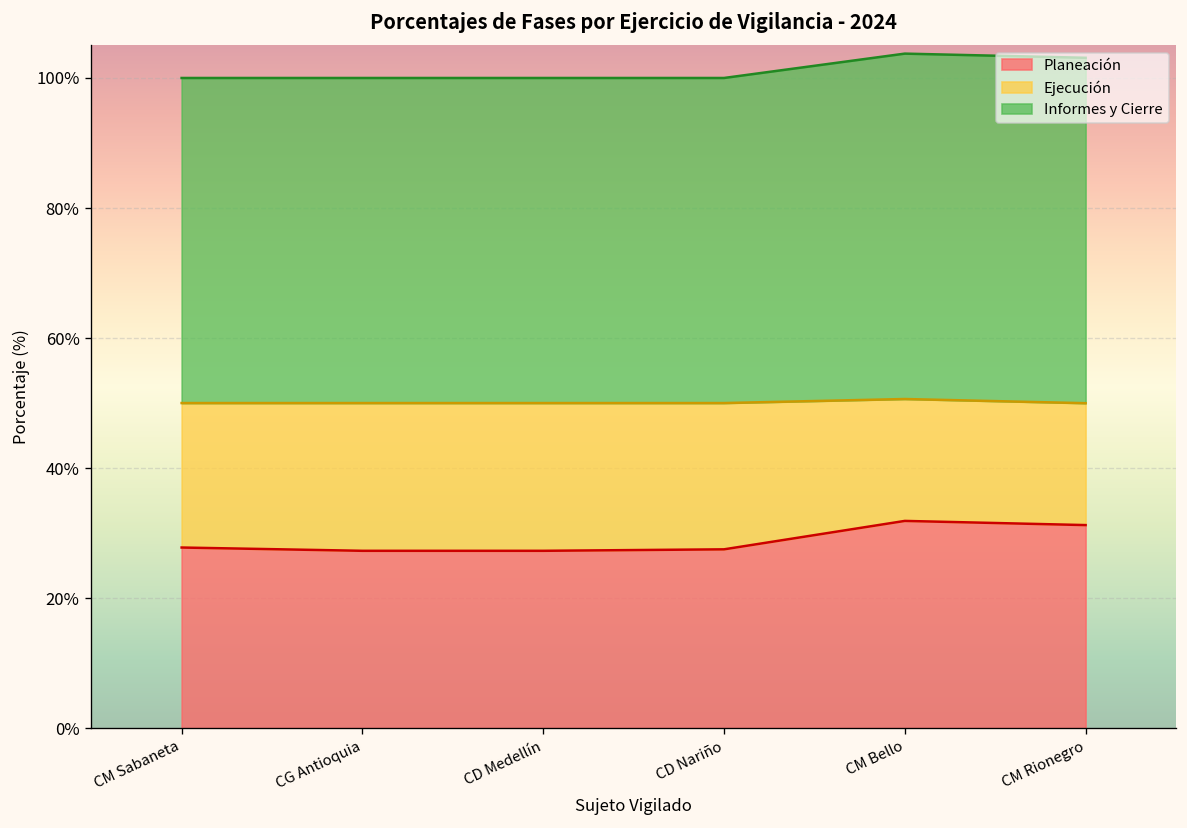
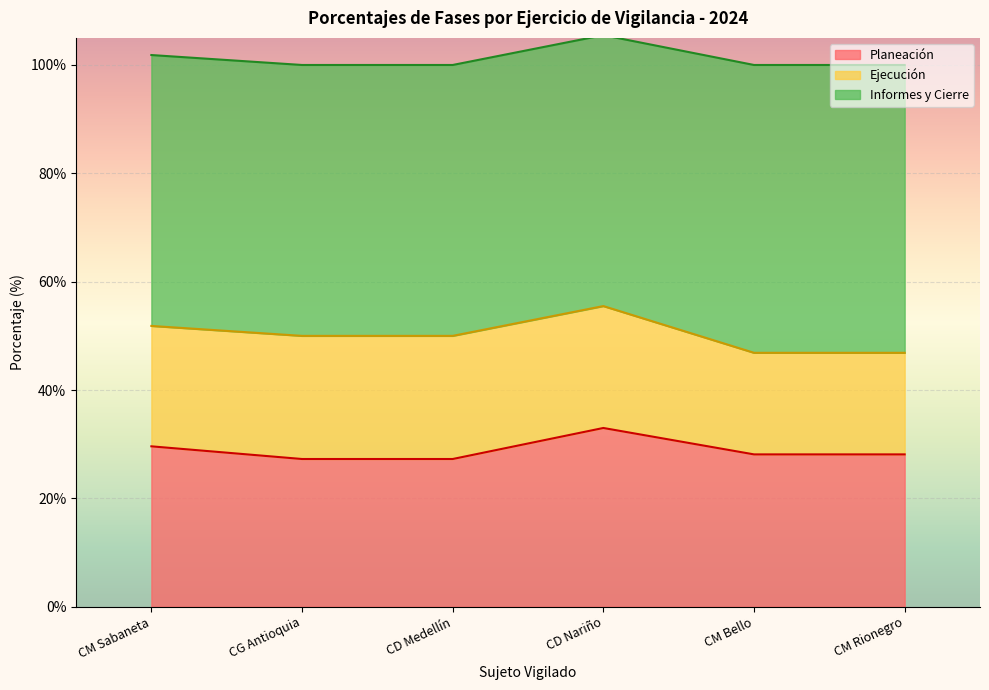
Planeación, CM Sabaneta: 28% -> 30%
Planeación, CD Nariño: 28% -> 33%
Planeación, CM Bello: 32% -> 28%
Planeación, CM Rionegro: 31% -> 28%
